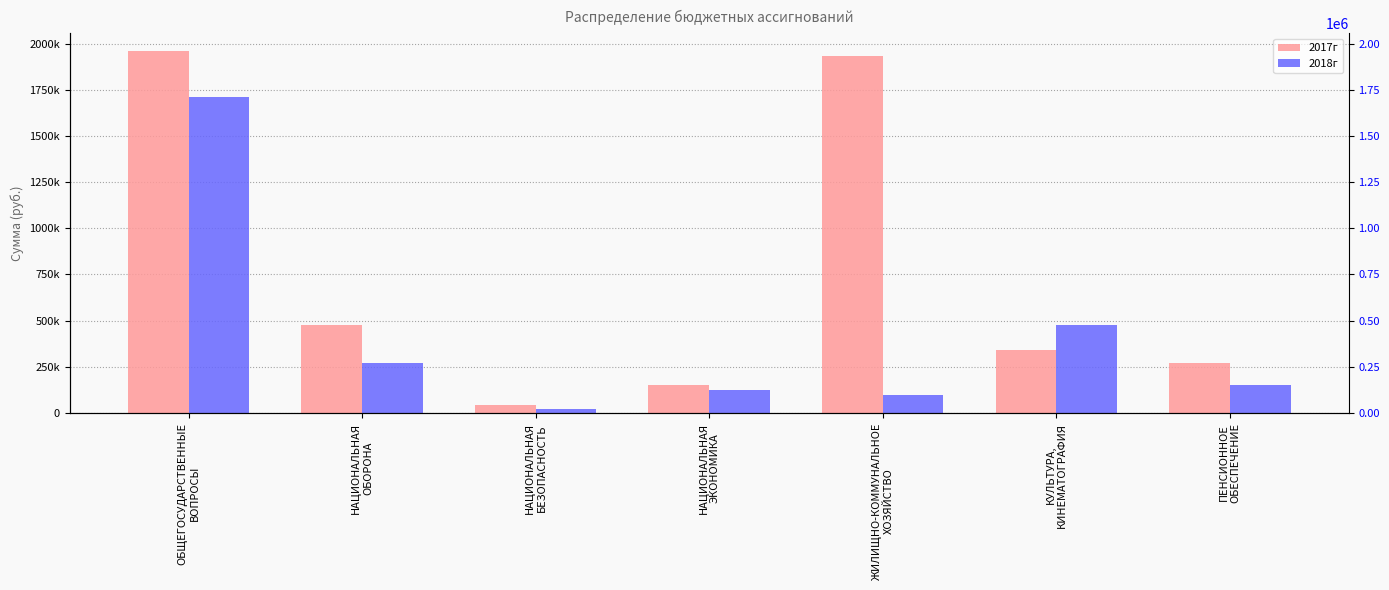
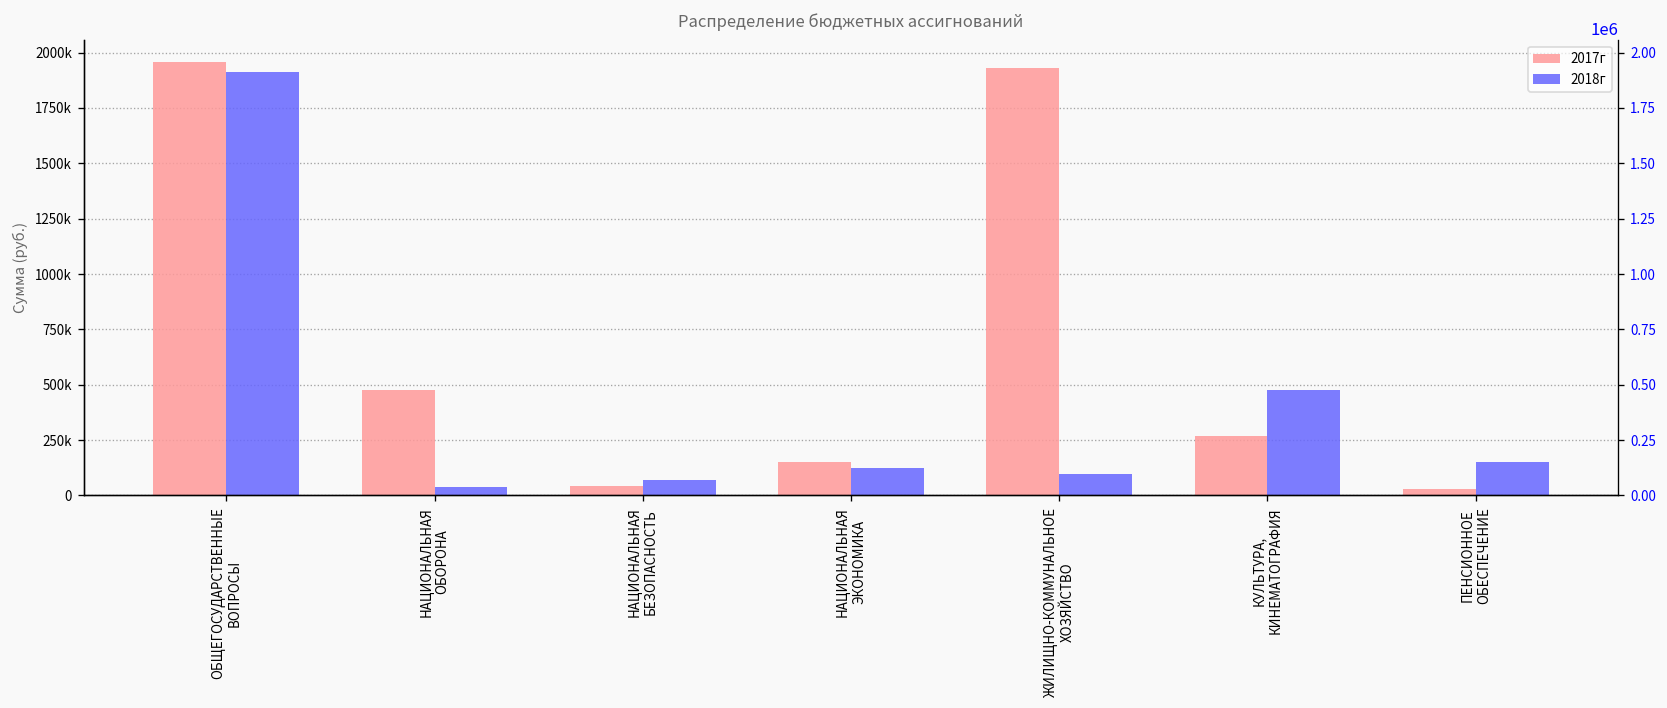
2018г, ОБЩЕГОСУДАРСТВЕННЫЕ ВОПРОСЫ: 1710000 -> 1910000
2018г, НАЦИОНАЛЬНАЯ ОБОРОНА: 270000 -> 40000
2018г, НАЦИОНАЛЬНАЯ БЕЗОПАСНОСТЬ: 20000 -> 70000
2017г, КУЛЬТУРА, КИНЕМАТОГРАФИЯ: 340000 -> 270000
2017г, ПЕНСИОННОЕ ОБЕСПЕЧЕНИЕ: 270000 -> 30000
